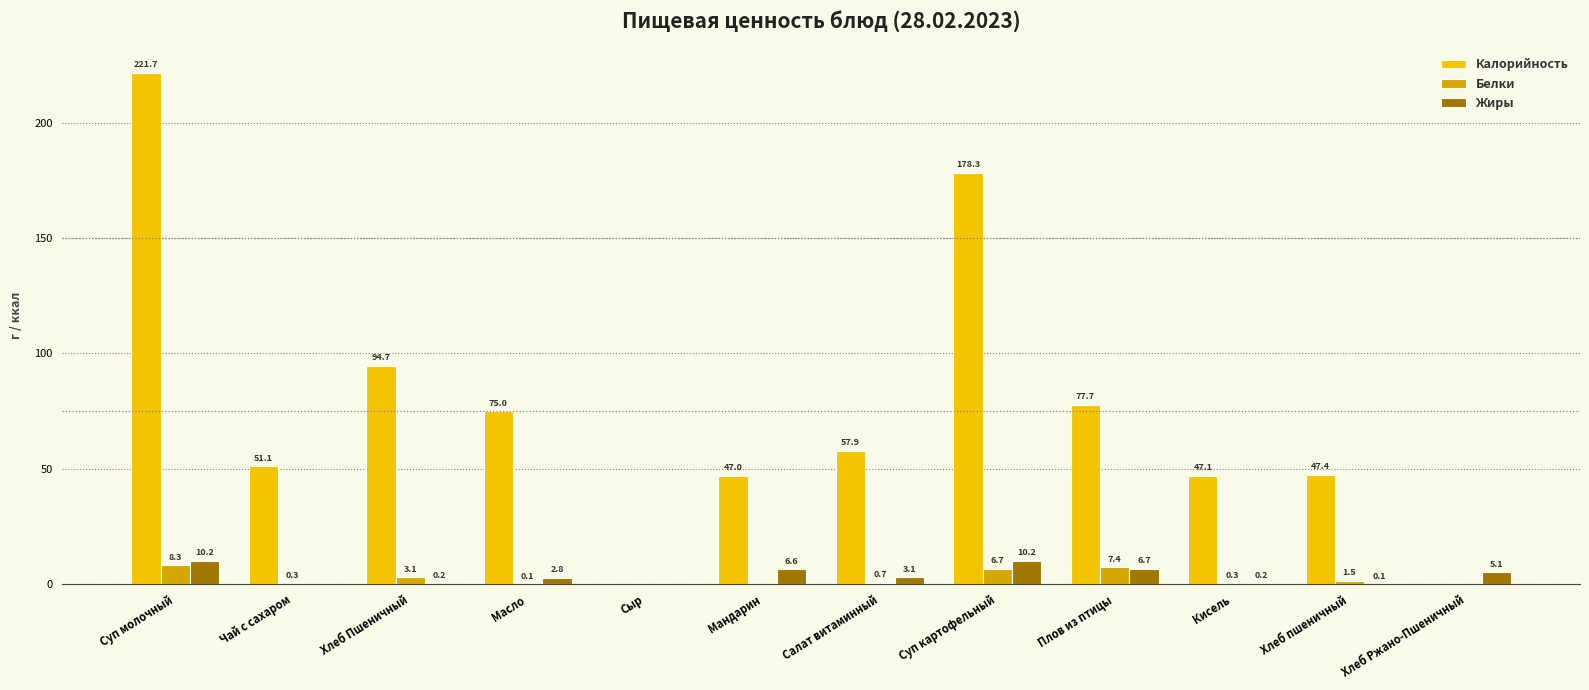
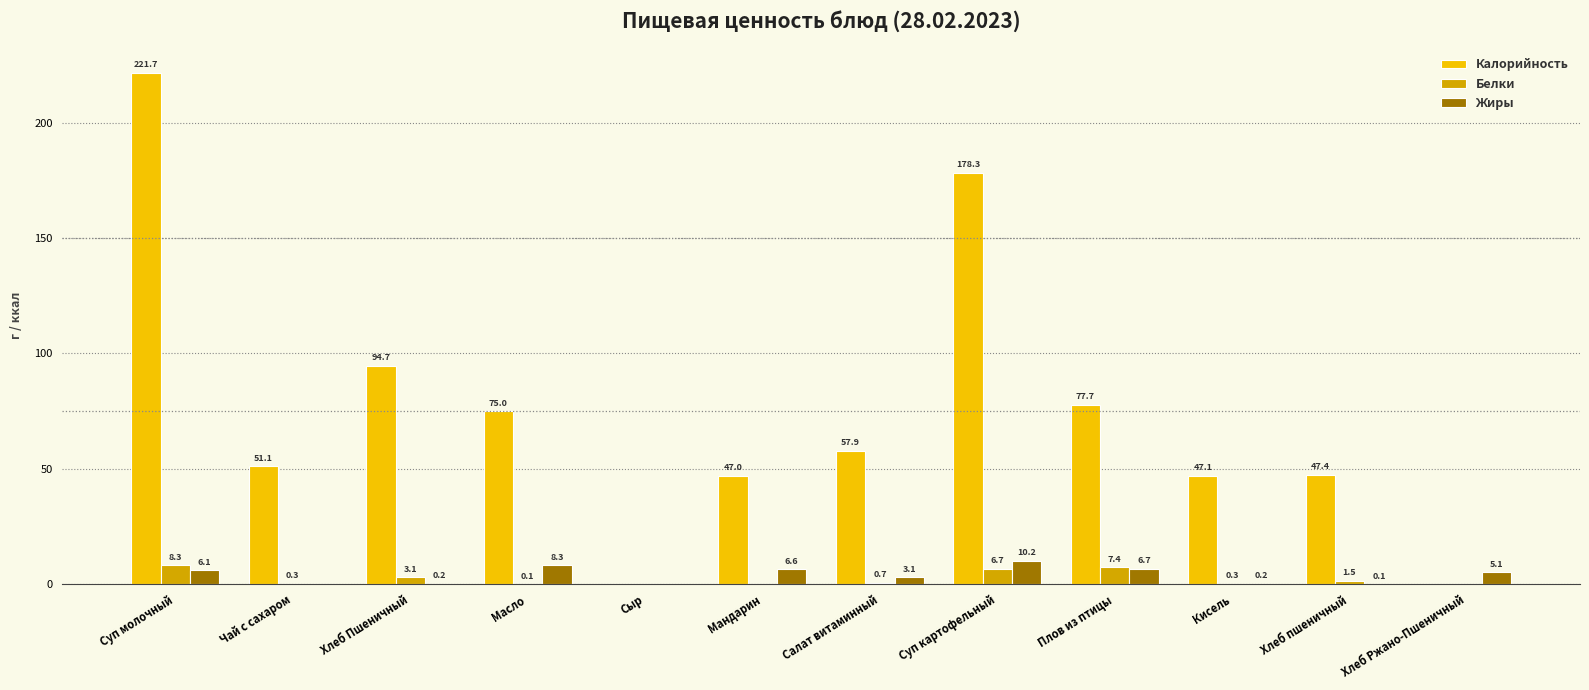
Жиры, Суп молочный: 10.2 -> 6.1
Жиры, Масло: 2.8 -> 8.3
